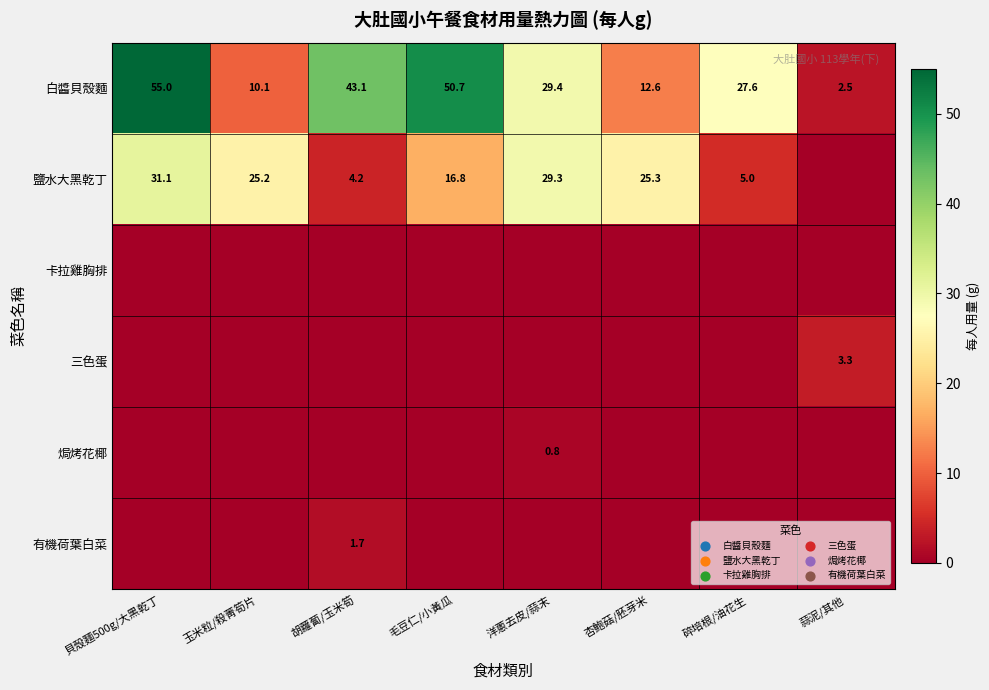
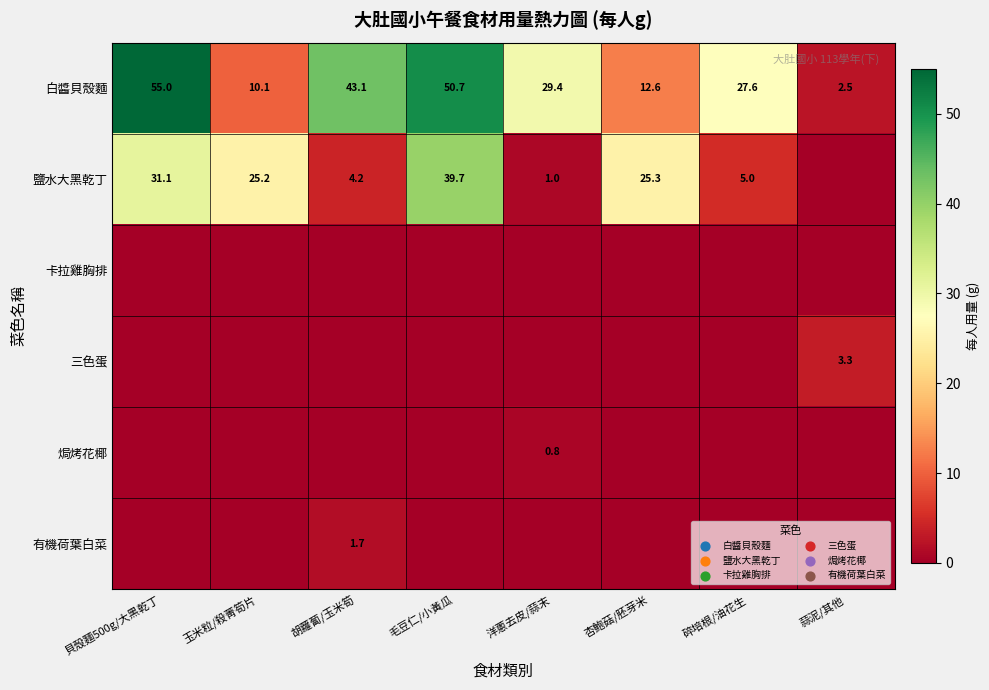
鹽水大黑乾丁, 毛豆仁/小黃瓜: 16.8 -> 39.7
鹽水大黑乾丁, 洋蔥去皮/蒜末: 29.3 -> 1.0
